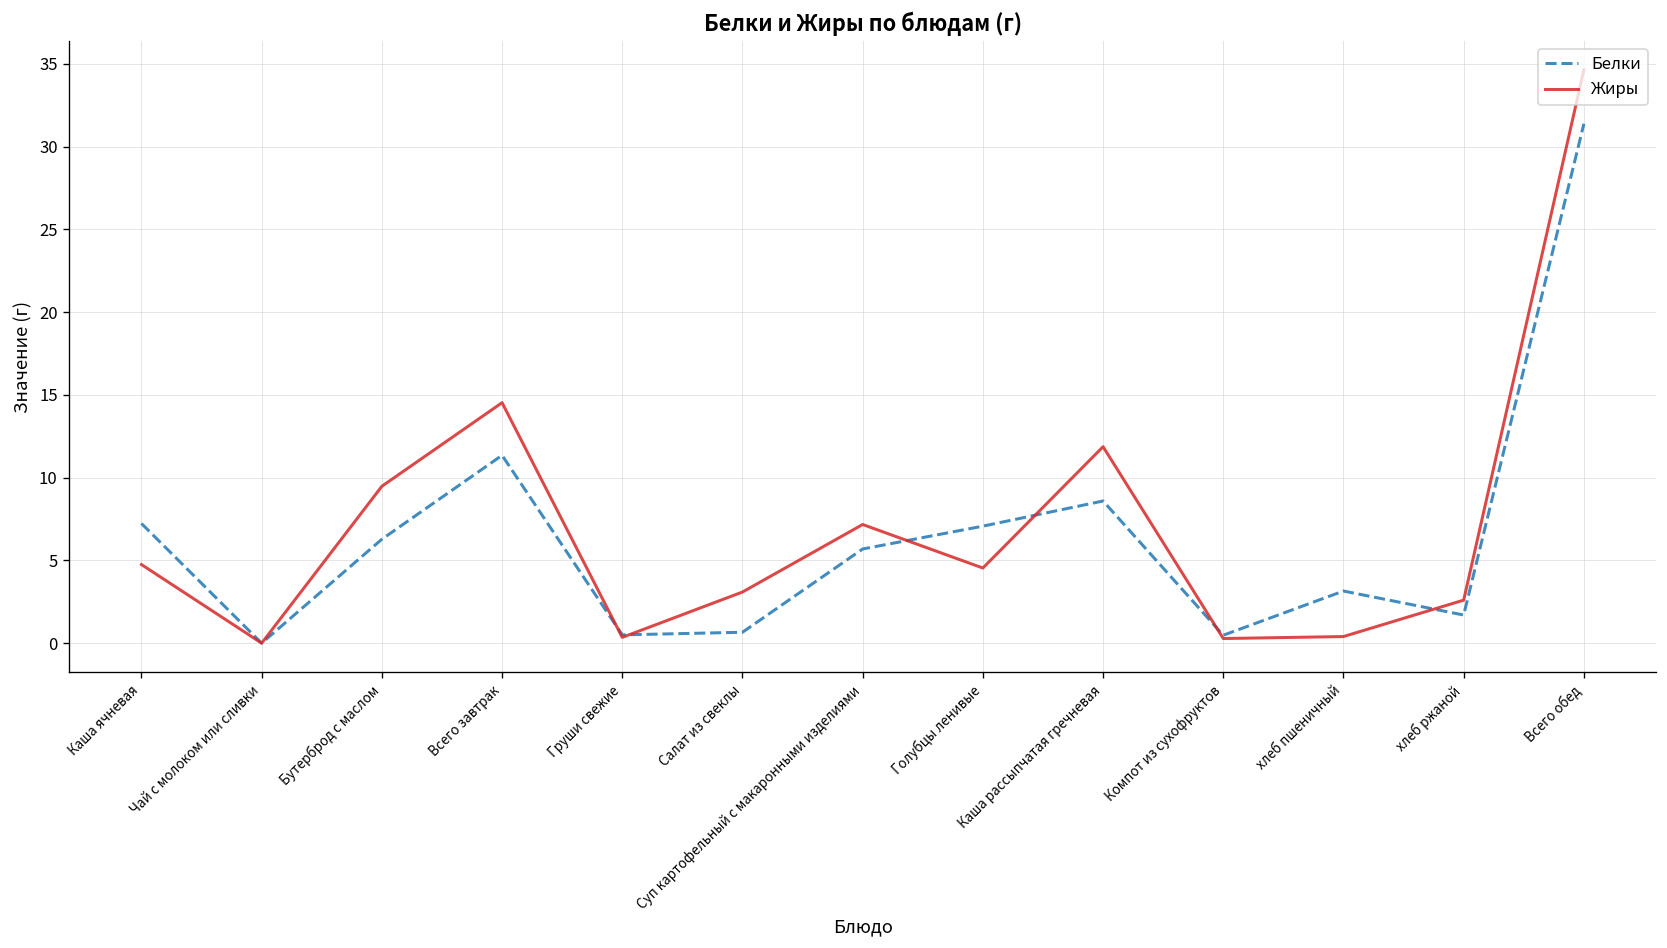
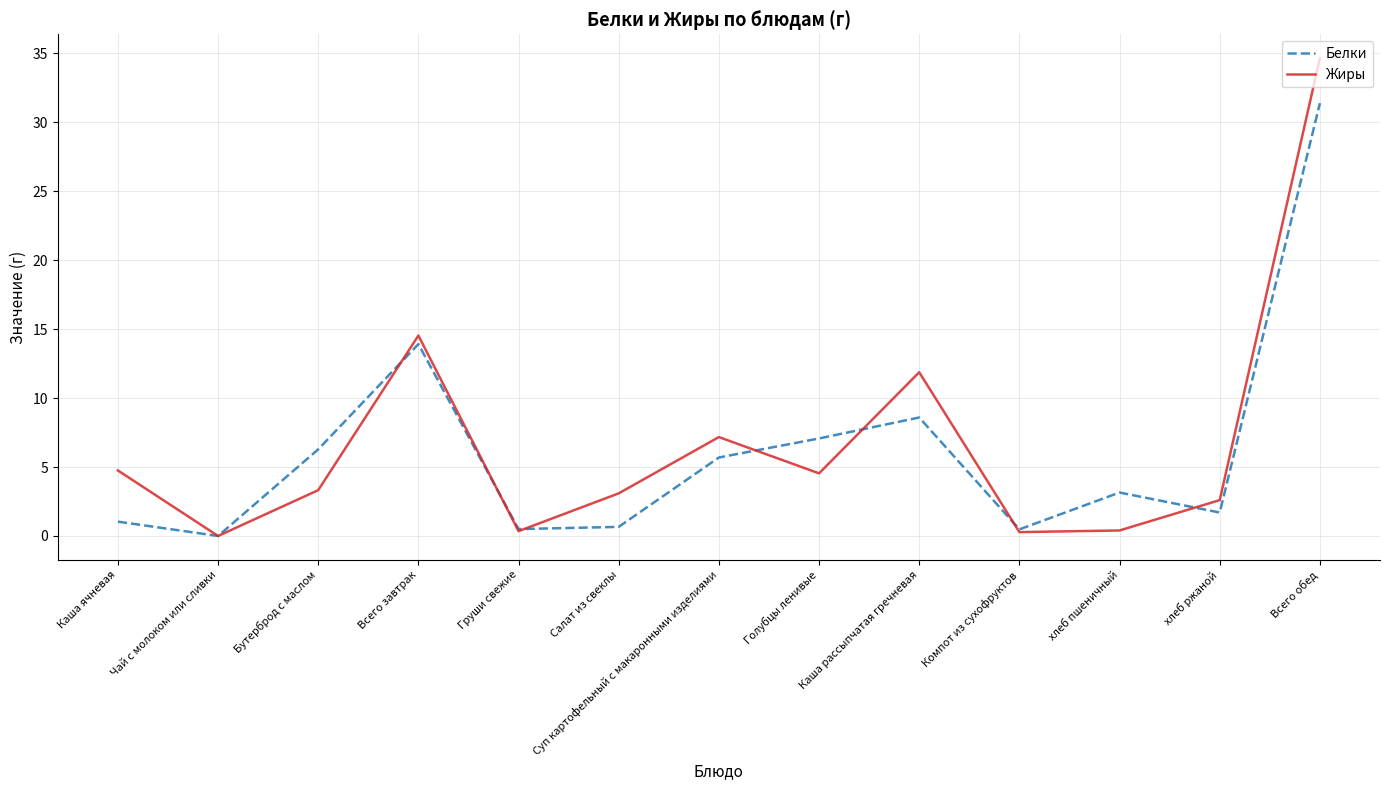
Белки, Каша ячневая: 7.2 -> 1.0
Жиры, Бутерброд с маслом: 9.5 -> 3.3
Белки, Всего завтрак: 11.4 -> 13.9
